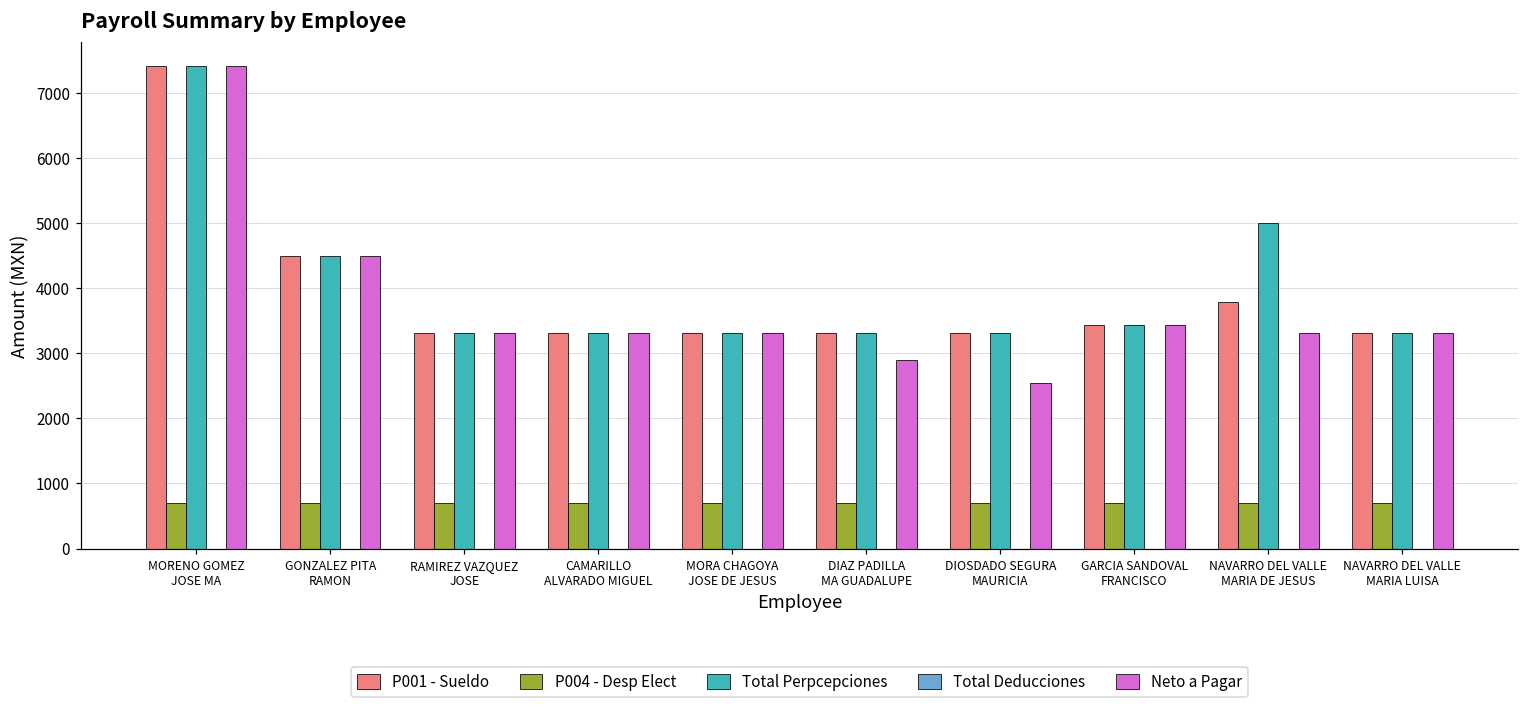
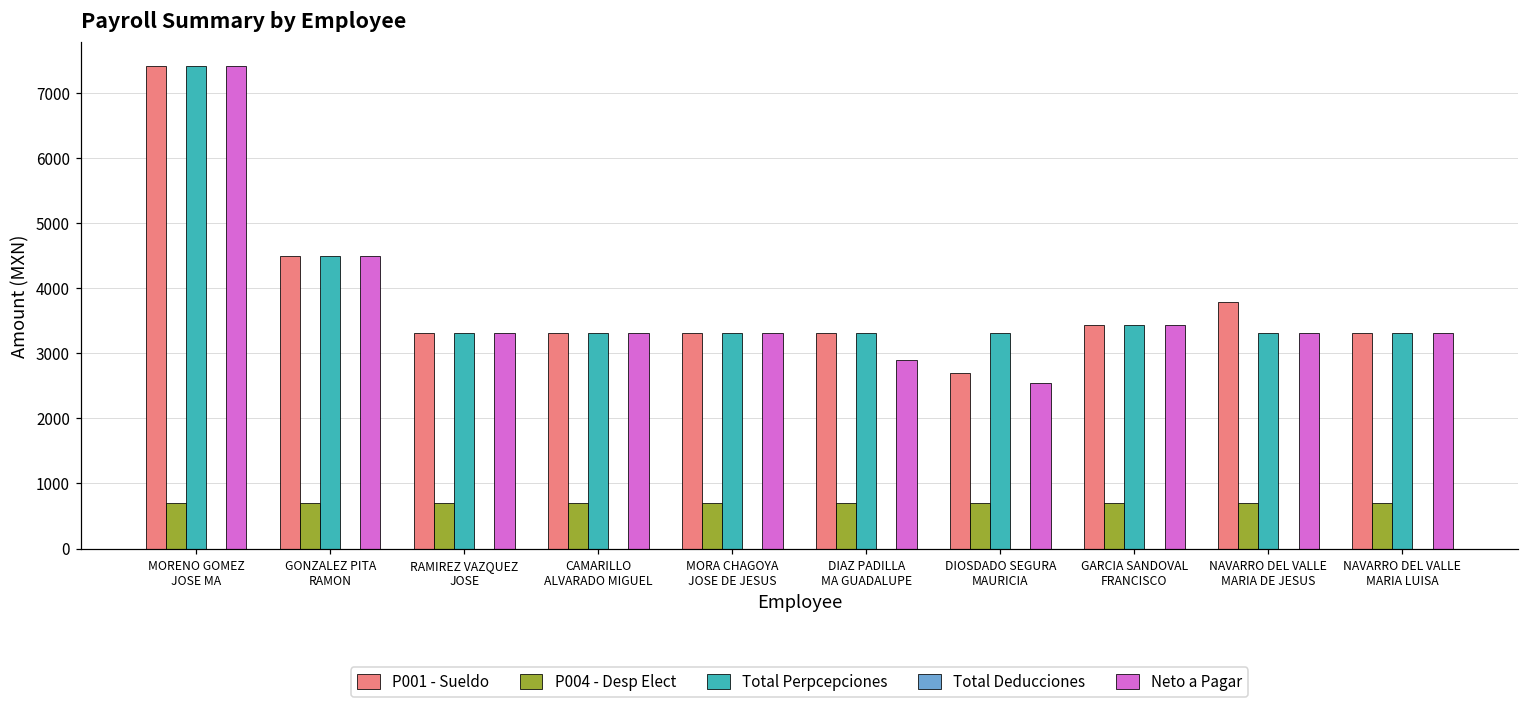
P001 - Sueldo, DIOSDADO SEGURA MAURICIA: 3300 -> 2700
Total Perpcepciones, NAVARRO DEL VALLE MARIA DE JESUS: 5000 -> 3300
